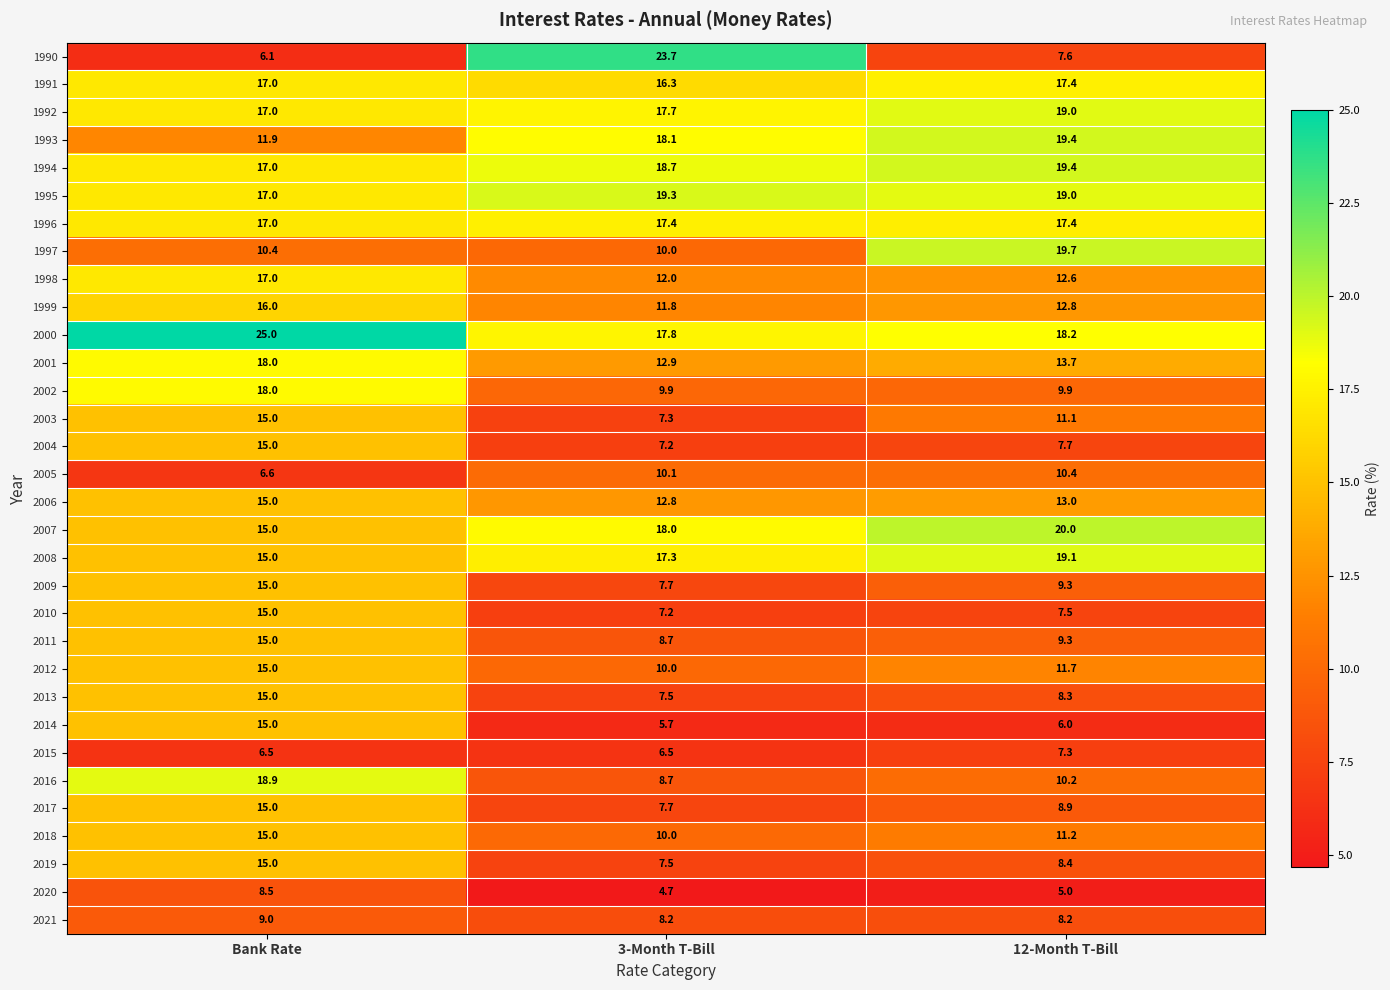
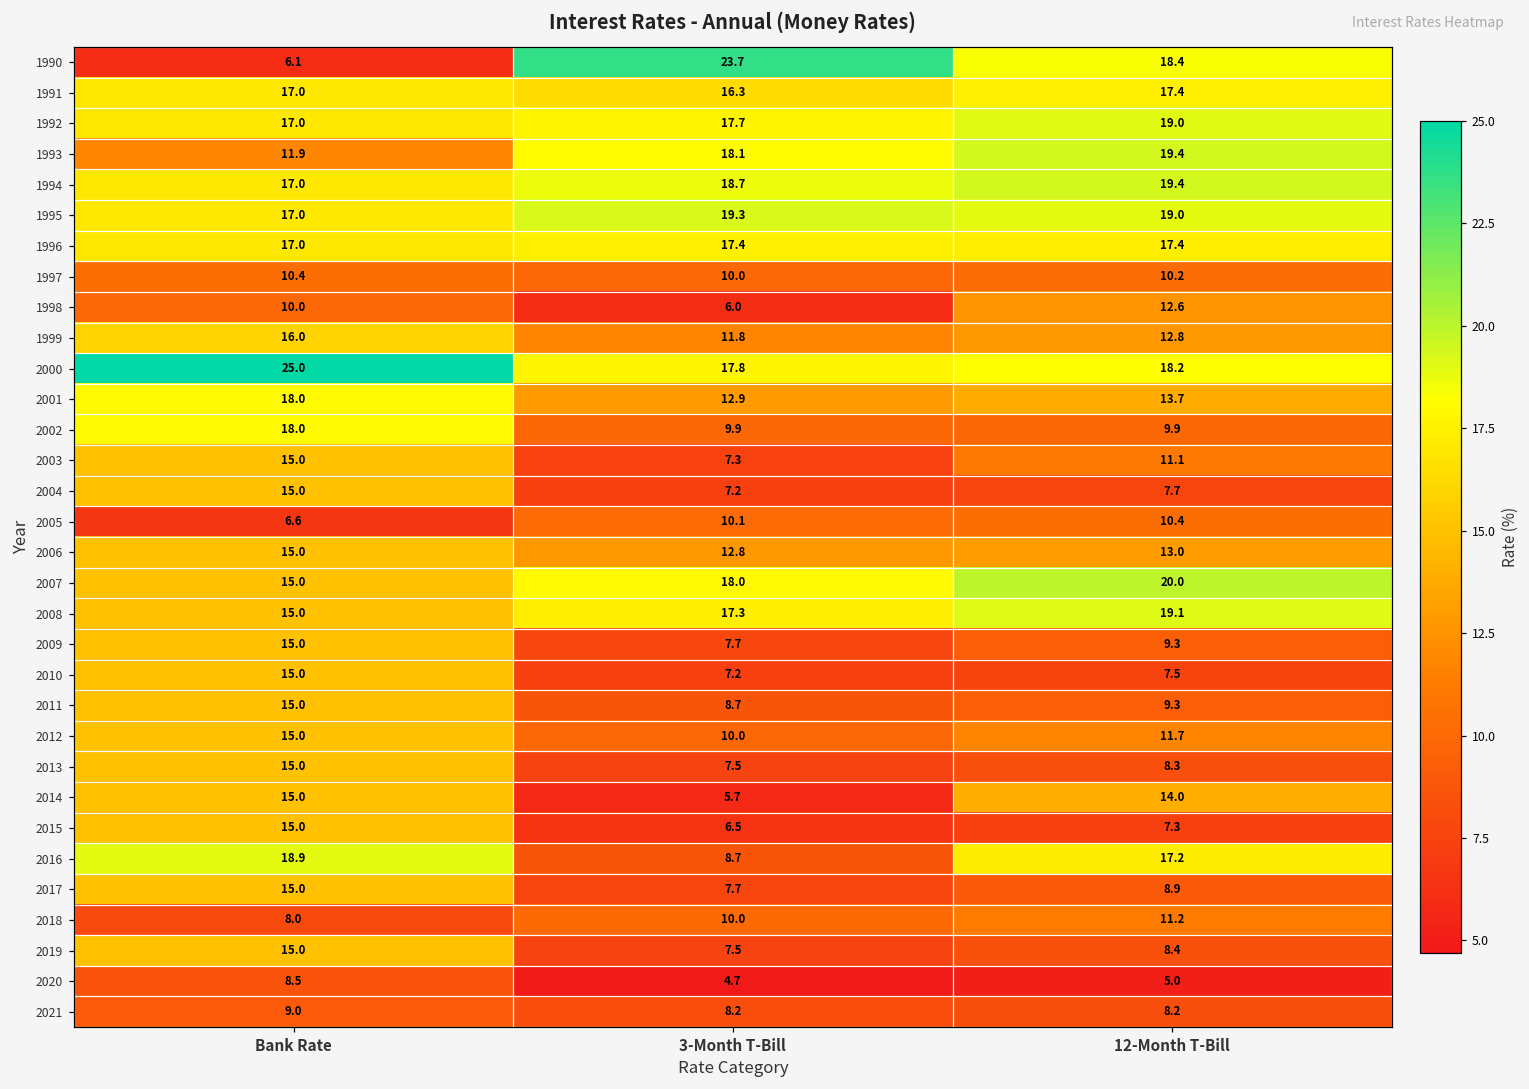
1990, 12-Month T-Bill: 7.6 -> 18.4
1997, 12-Month T-Bill: 19.7 -> 10.2
1998, Bank Rate: 17.0 -> 10.0
1998, 3-Month T-Bill: 12.0 -> 6.0
2014, 12-Month T-Bill: 6.0 -> 14.0
2015, Bank Rate: 6.5 -> 15.0
2016, 12-Month T-Bill: 10.2 -> 17.2
2018, Bank Rate: 15.0 -> 8.0
